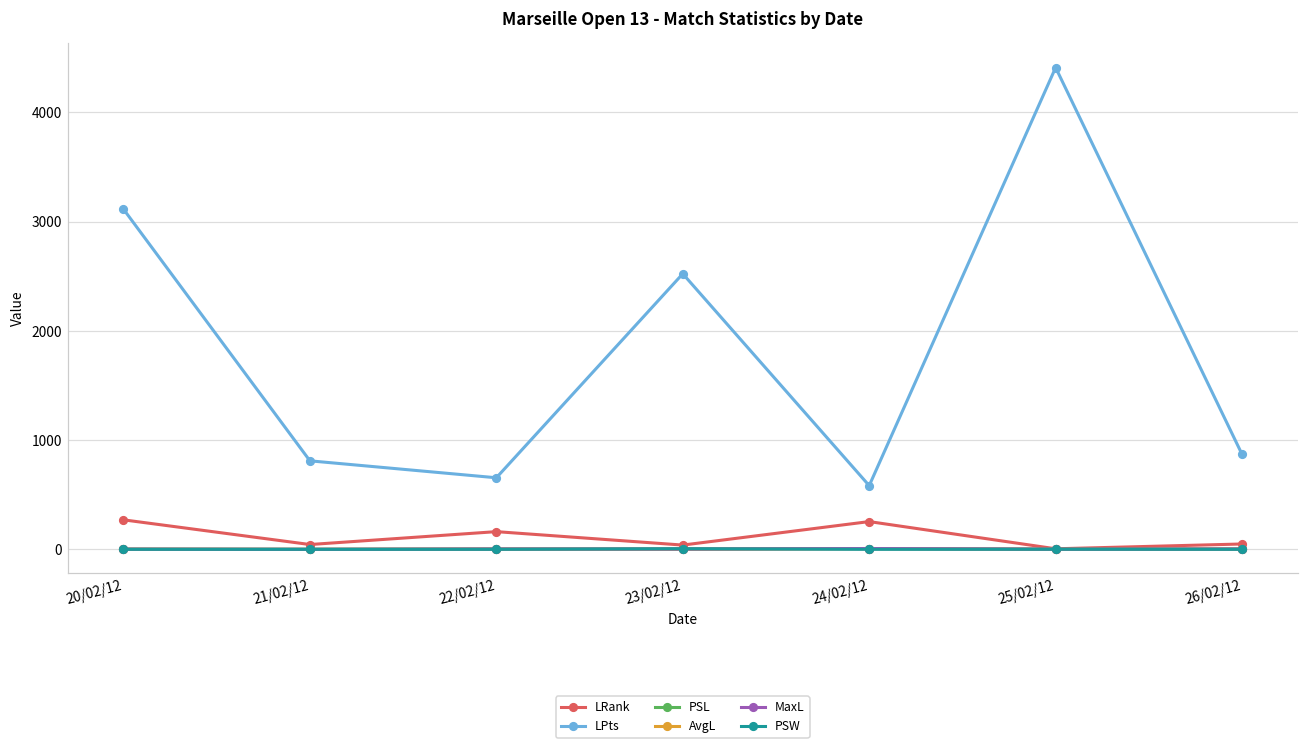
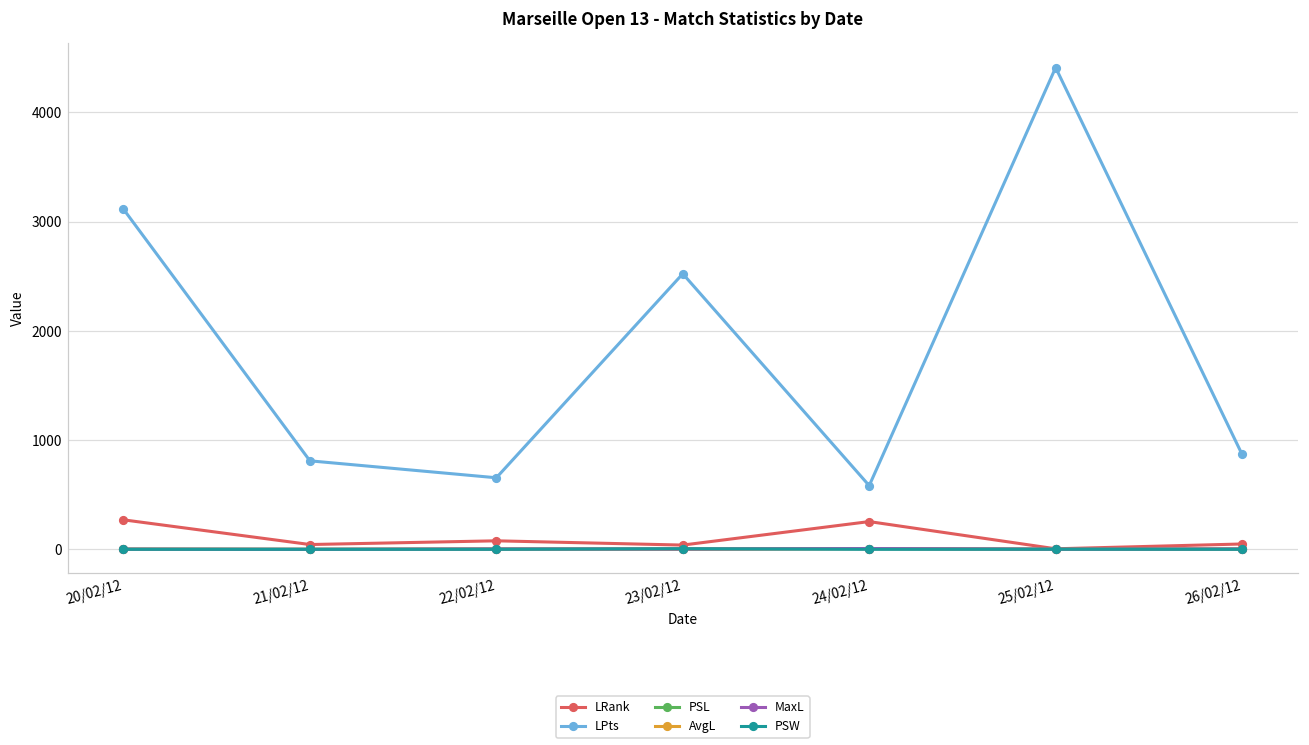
LRank, 22/02/12: 200 -> 100
